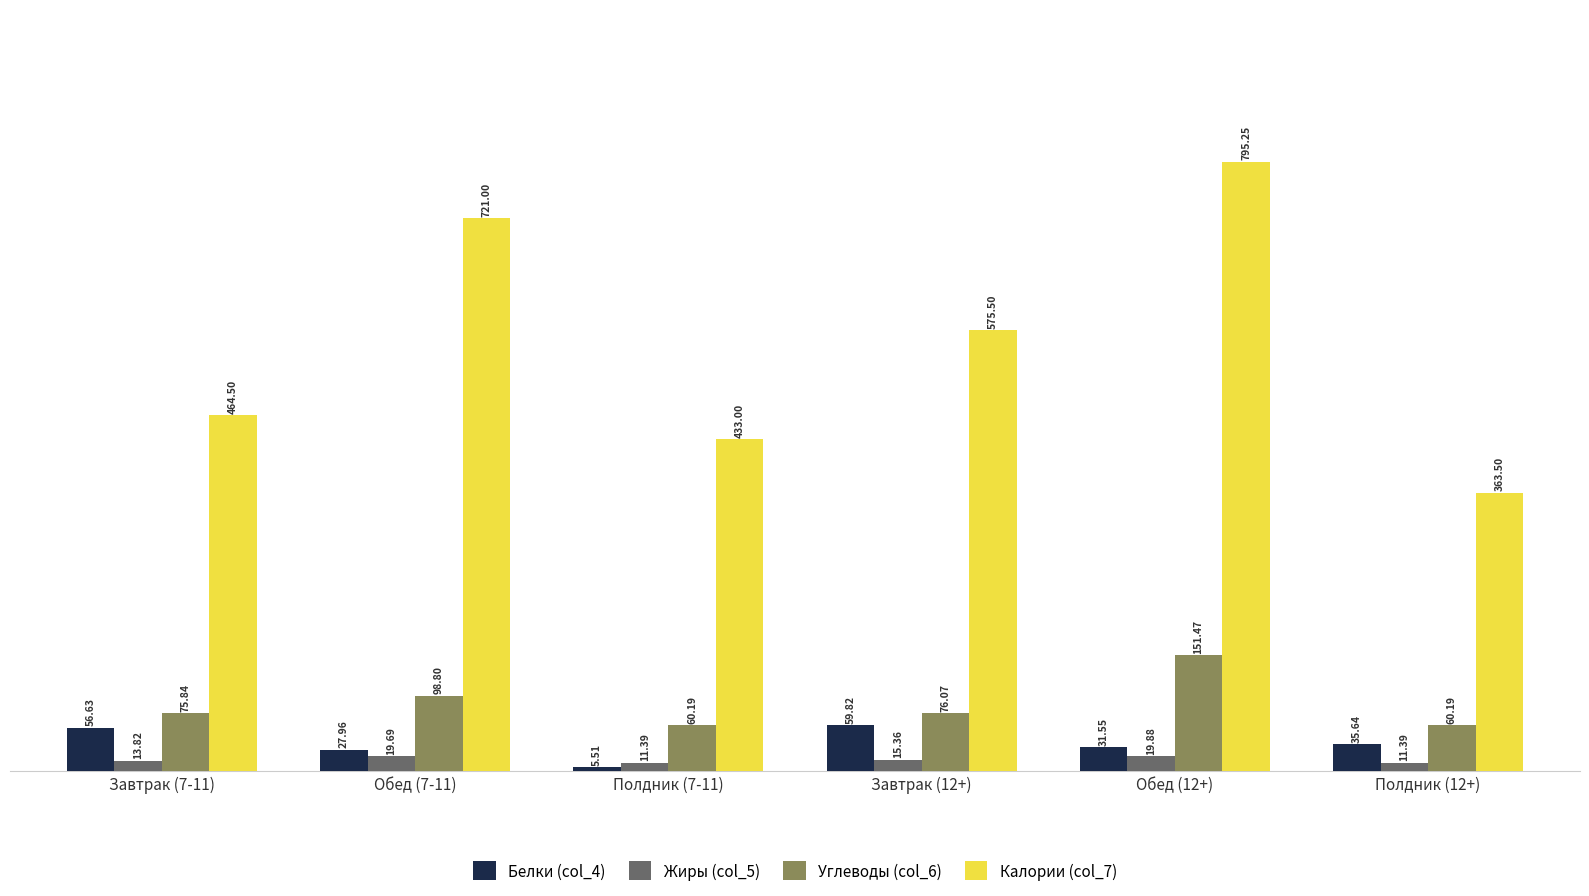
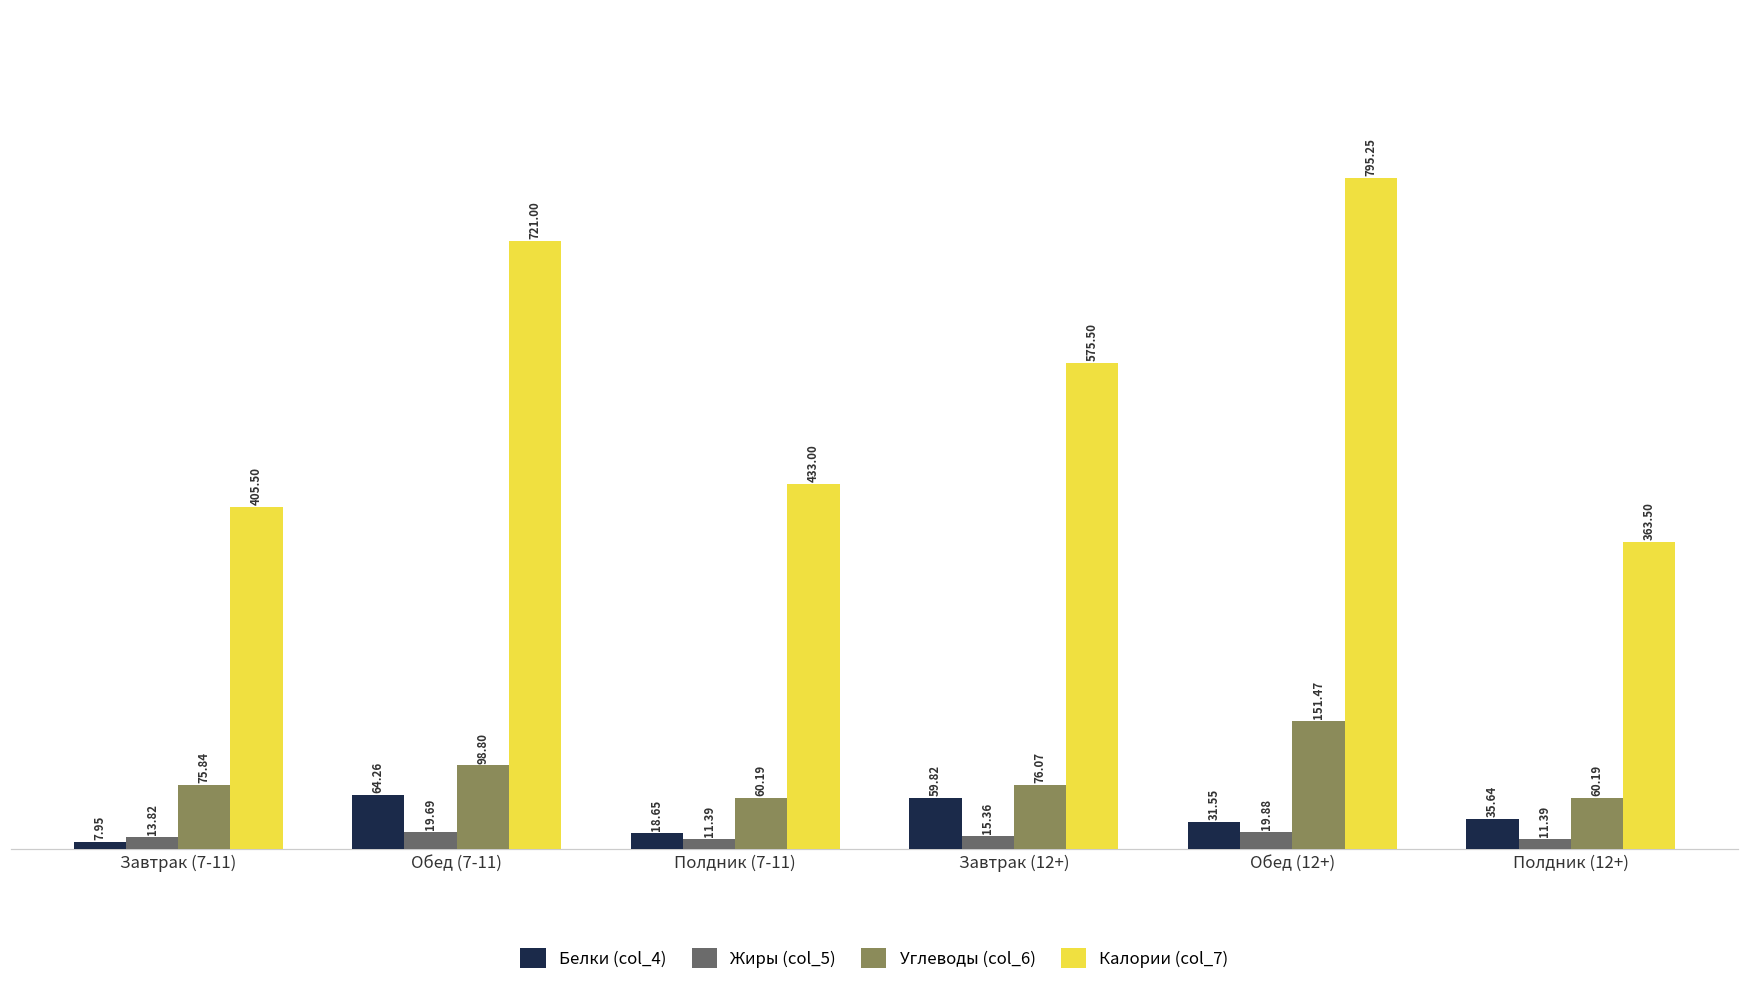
Белки (col_4), Завтрак (7-11): 56.63 -> 7.95
Калории (col_7), Завтрак (7-11): 464.50 -> 405.50
Белки (col_4), Обед (7-11): 27.96 -> 64.26
Белки (col_4), Полдник (7-11): 5.51 -> 18.65
